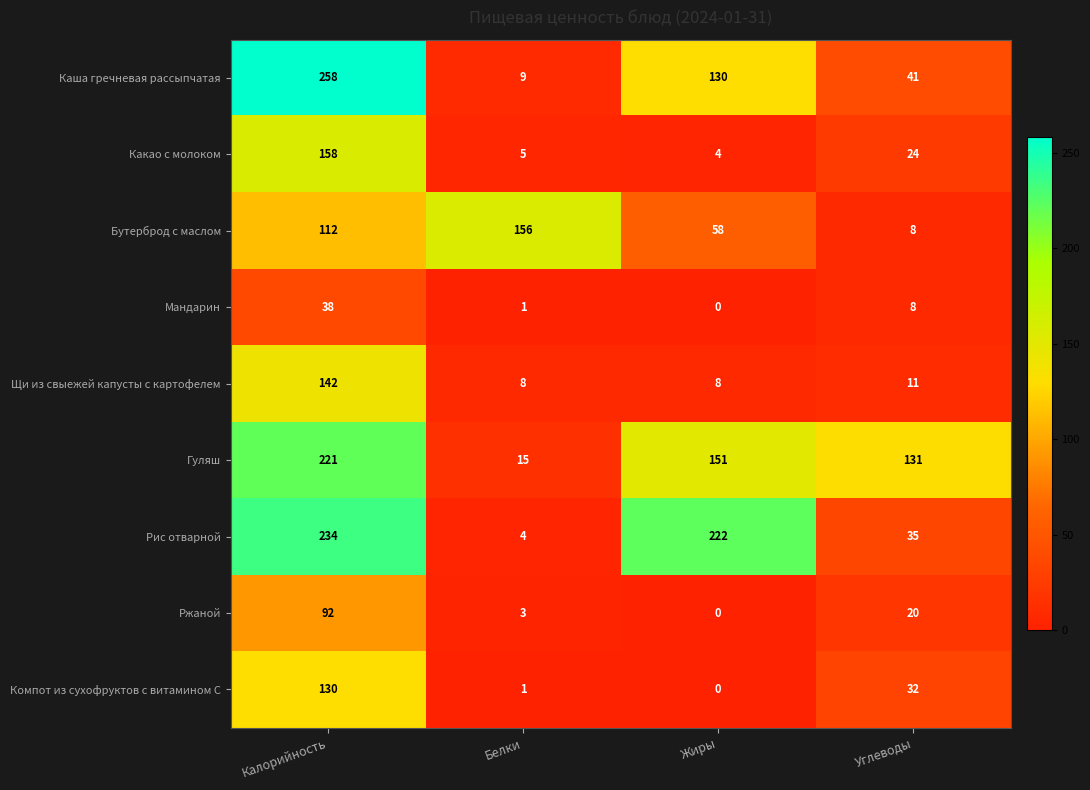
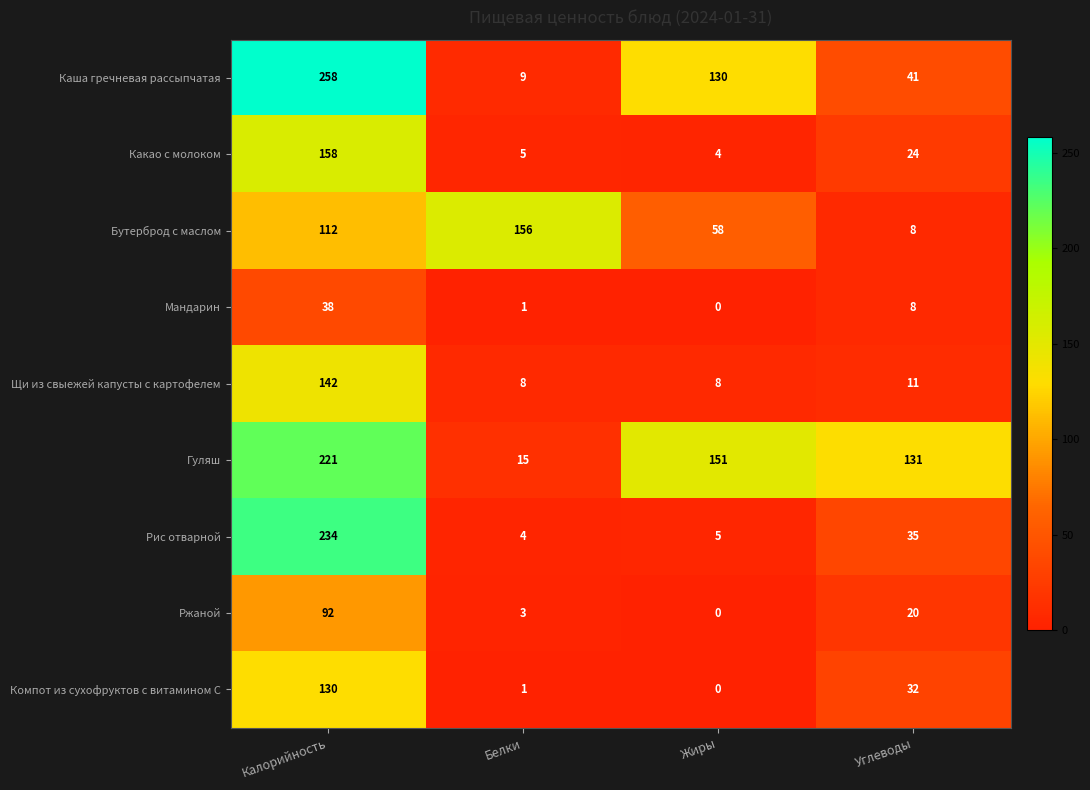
Рис отварной, Жиры: 222 -> 5
